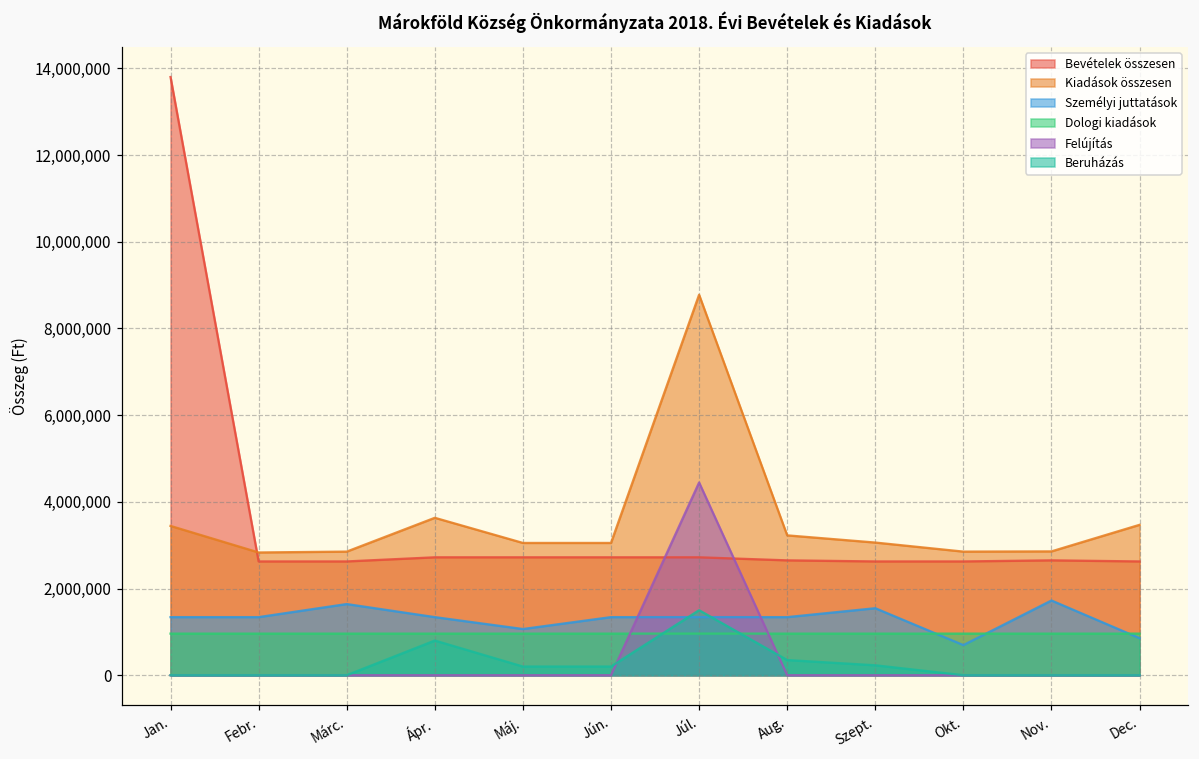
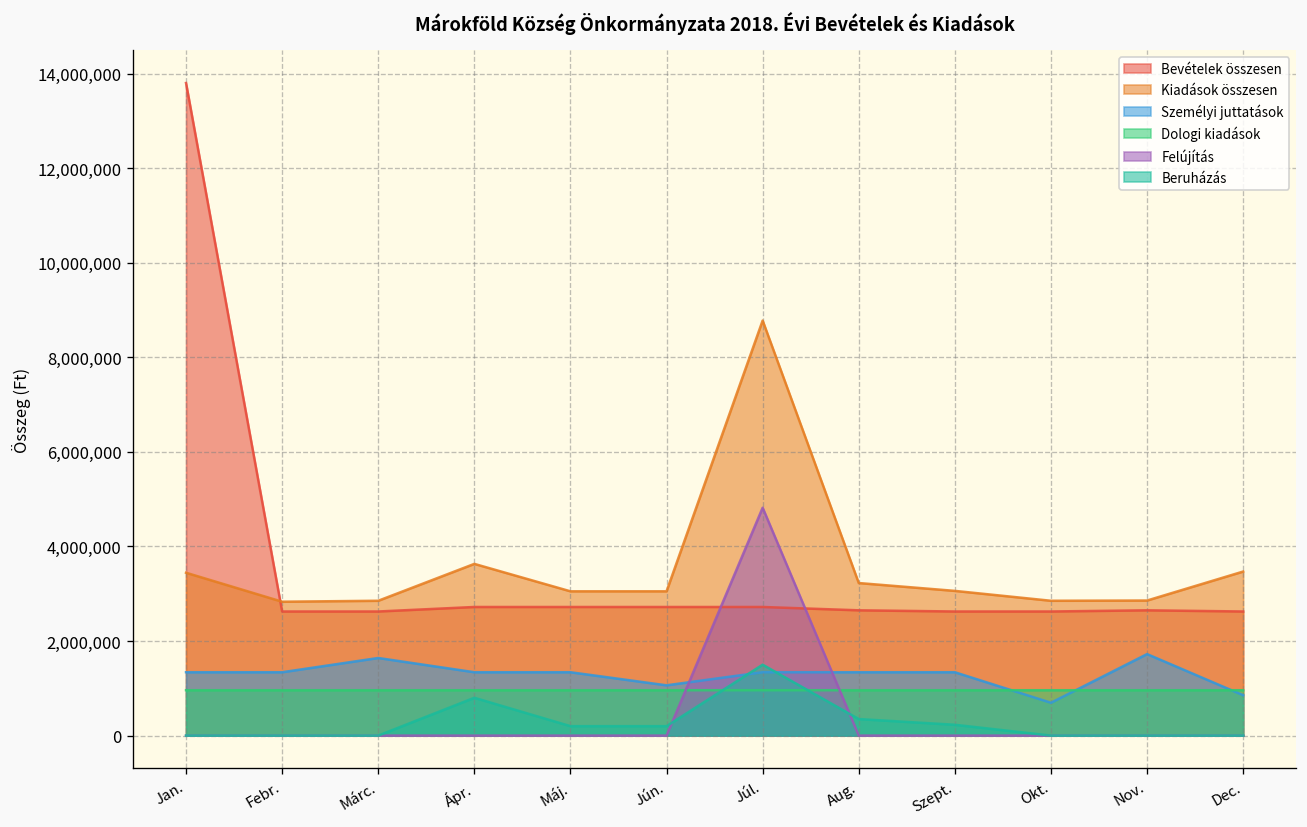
Személyi juttatások, Máj.: 1,100,000 -> 1,300,000
Személyi juttatások, Jún.: 1,300,000 -> 1,100,000
Felújítás, Júl.: 4,400,000 -> 4,800,000
Személyi juttatások, Szept.: 1,500,000 -> 1,300,000
